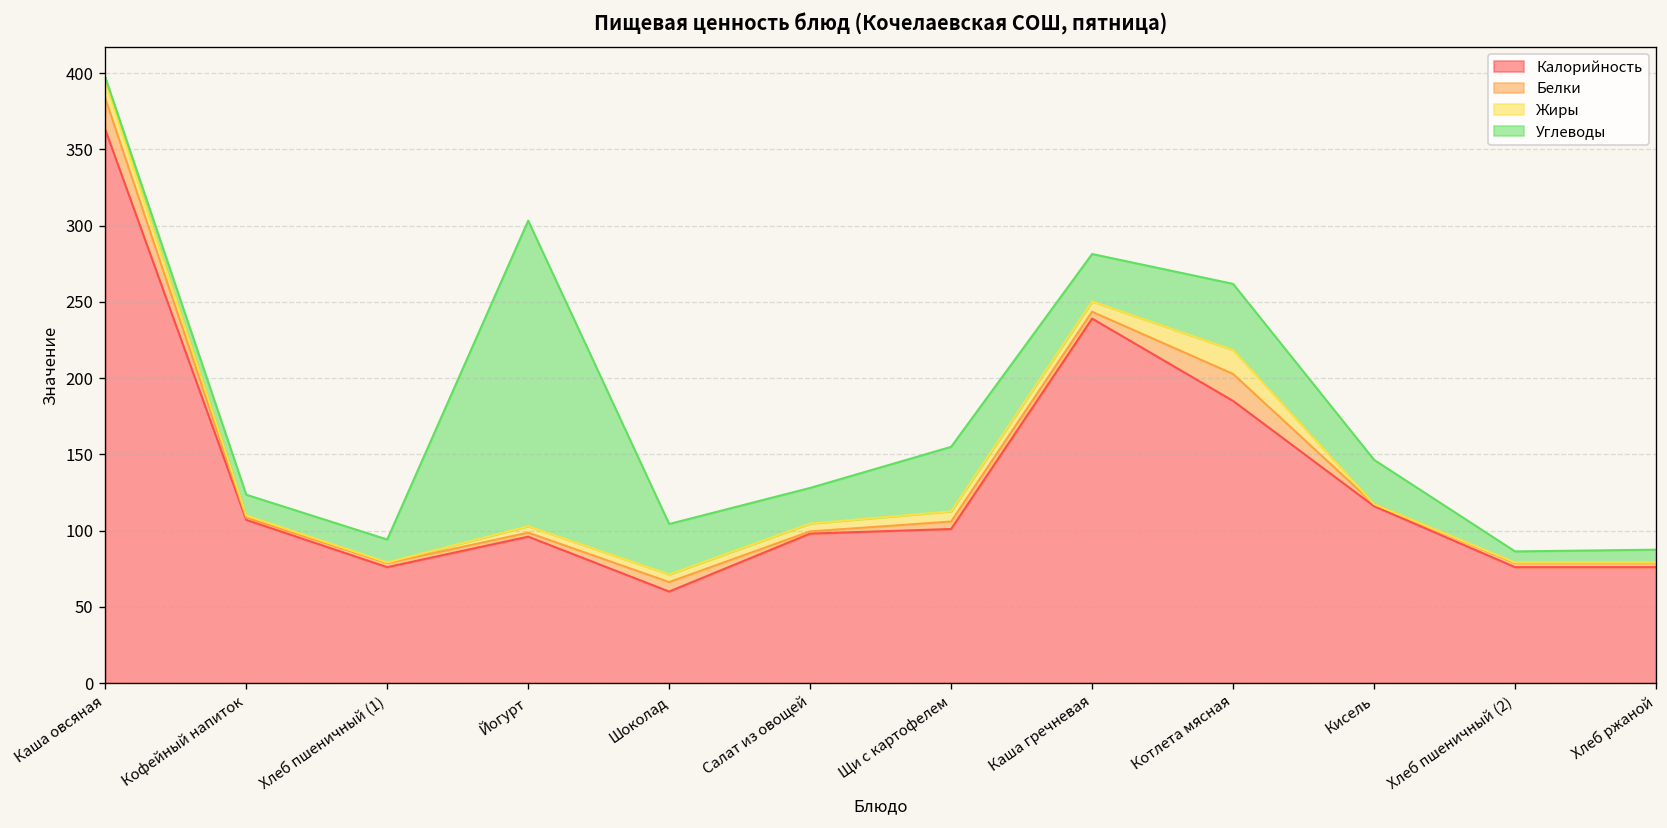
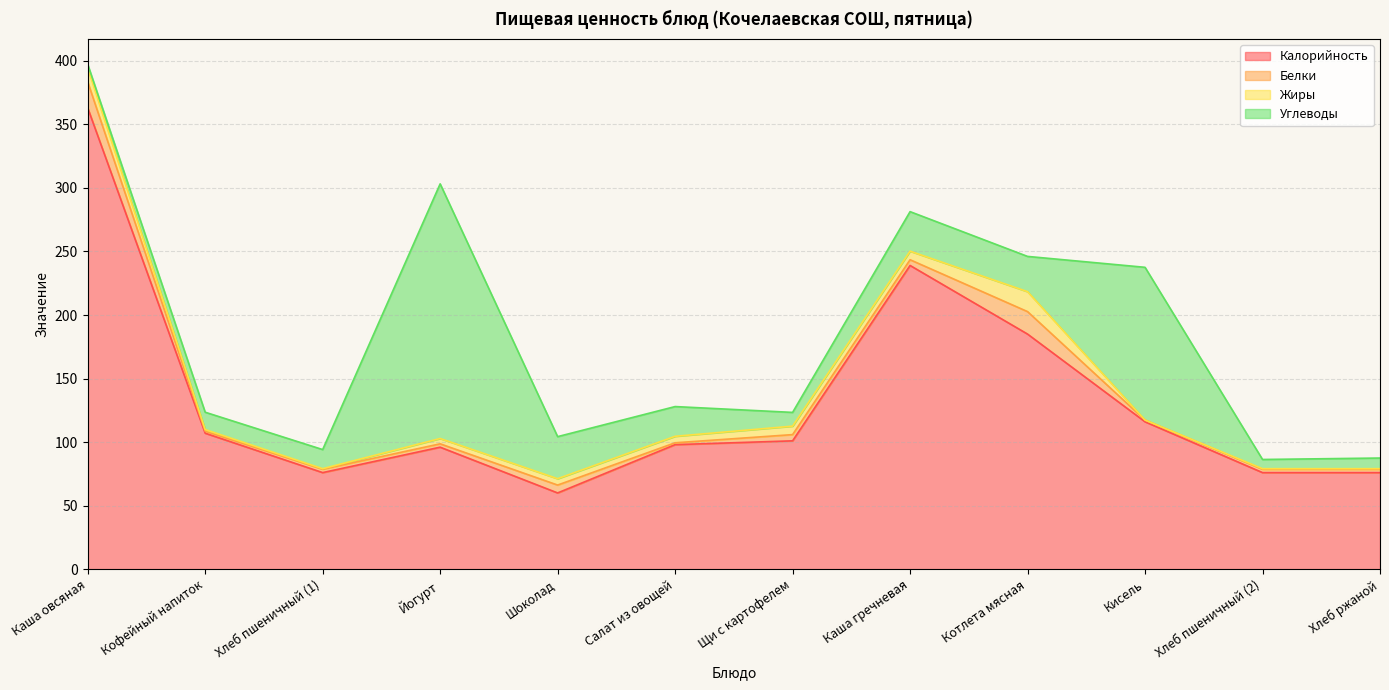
Углеводы, Щи с картофелем: 42 -> 11
Углеводы, Котлета мясная: 43 -> 28
Углеводы, Кисель: 29 -> 120
